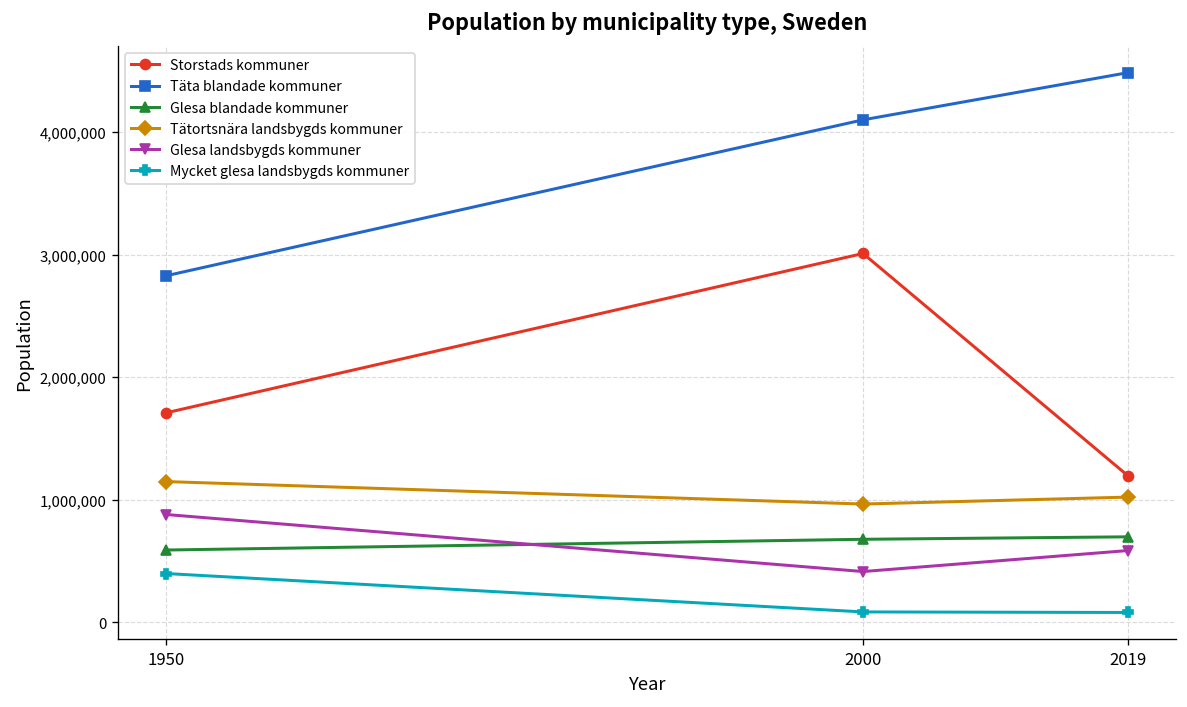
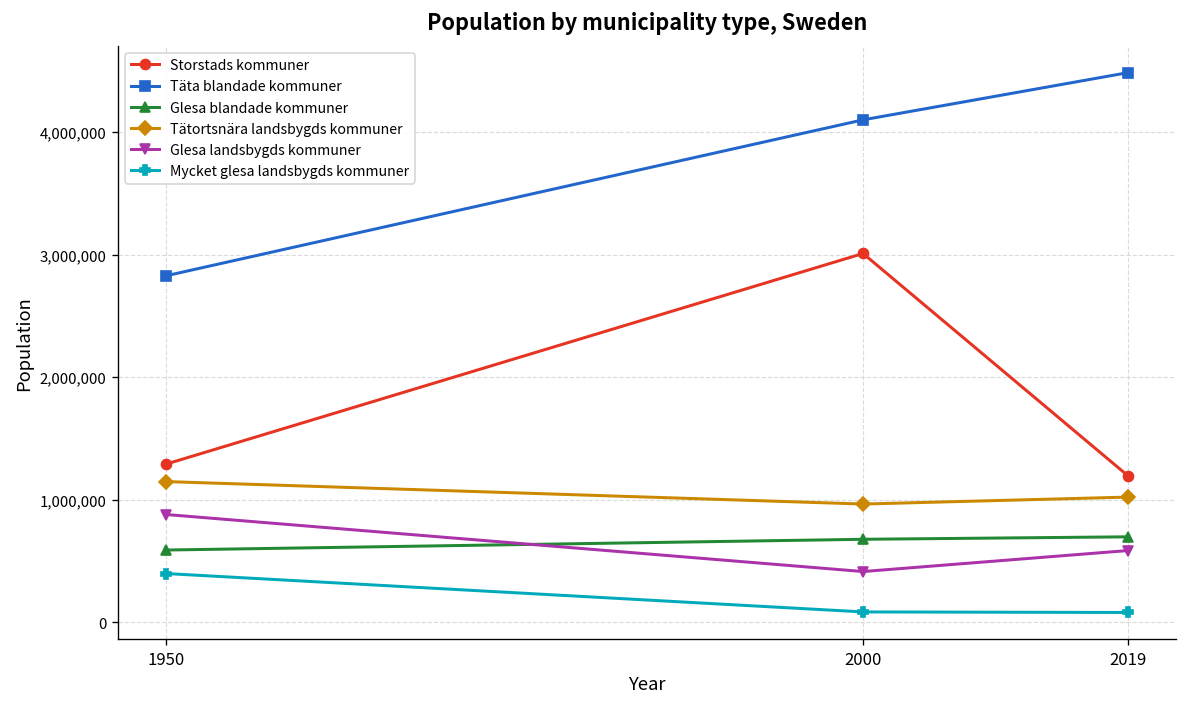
Storstads kommuner, 1950: 1,710,000 -> 1,290,000
